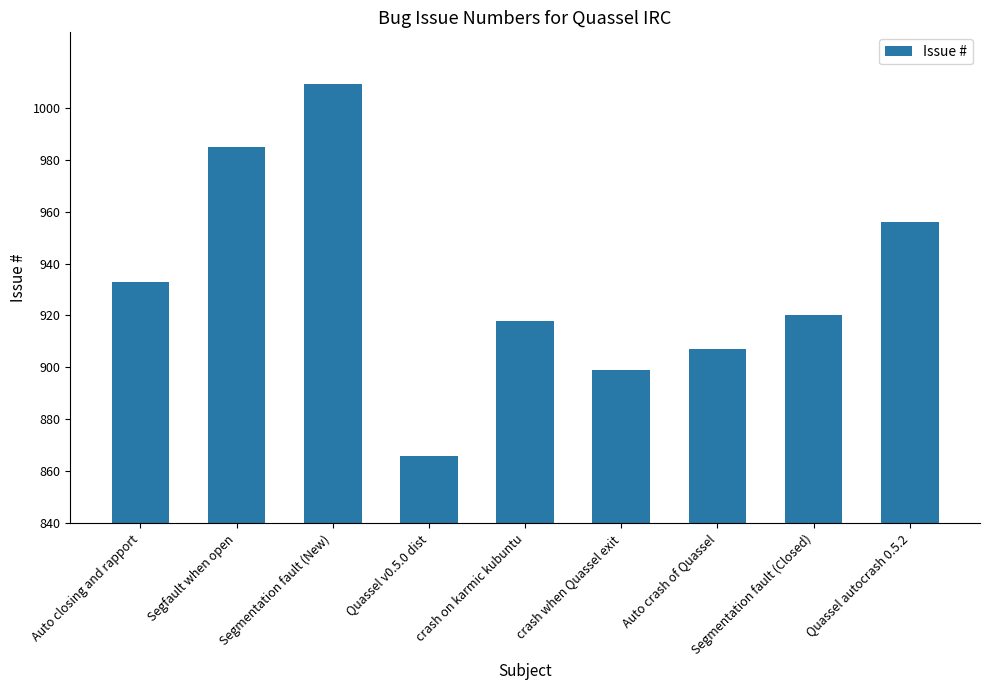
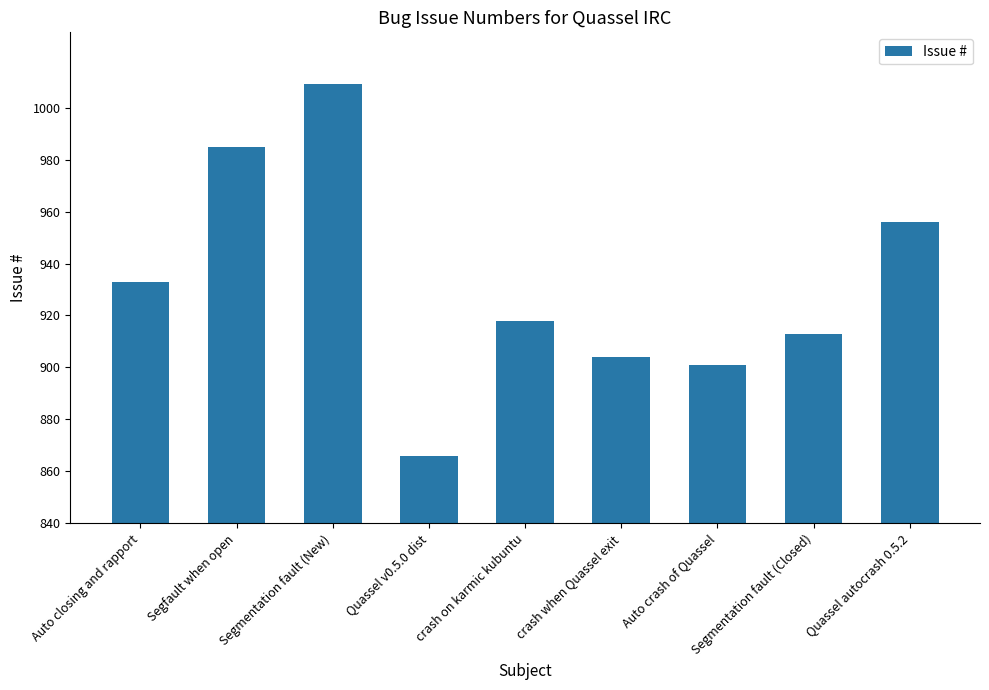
crash when Quassel exit: 899 -> 904
Auto crash of Quassel: 907 -> 901
Segmentation fault (Closed): 920 -> 913
